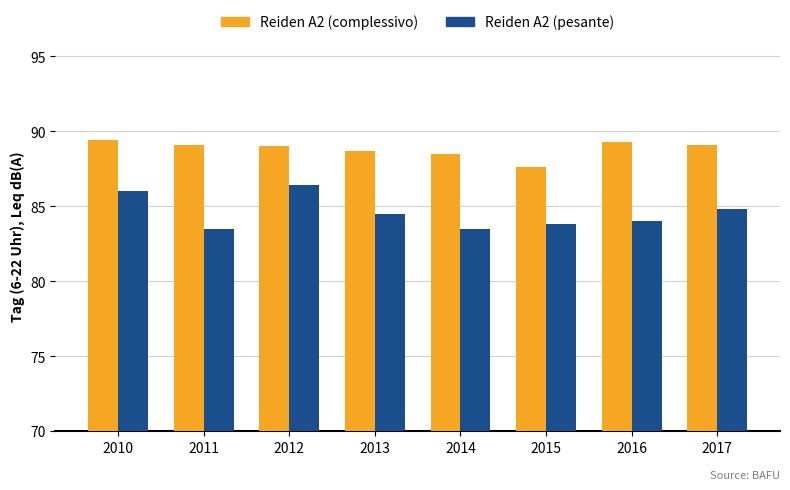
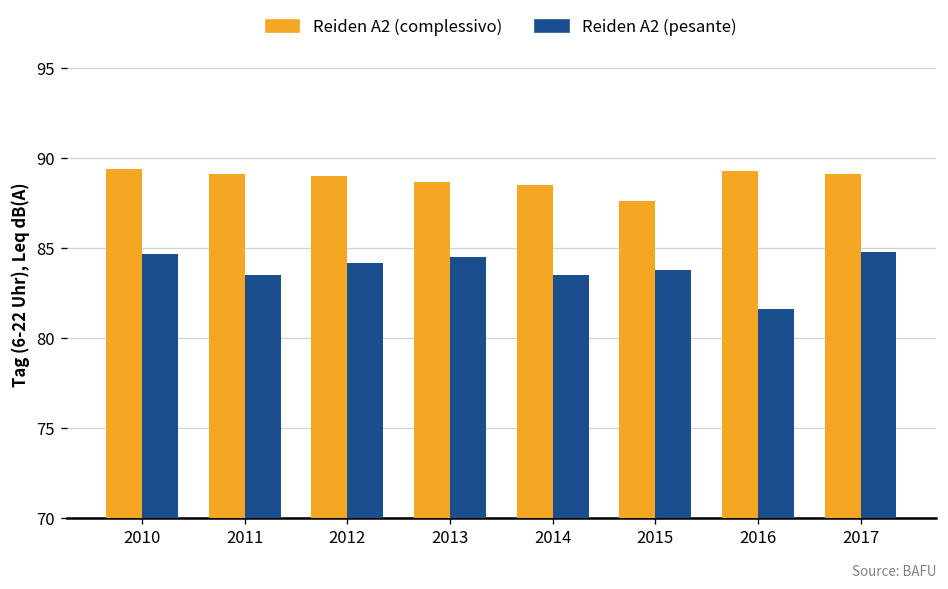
Reiden A2 (pesante), 2010: 86.0 -> 84.7
Reiden A2 (pesante), 2012: 86.4 -> 84.2
Reiden A2 (pesante), 2016: 84.0 -> 81.6
